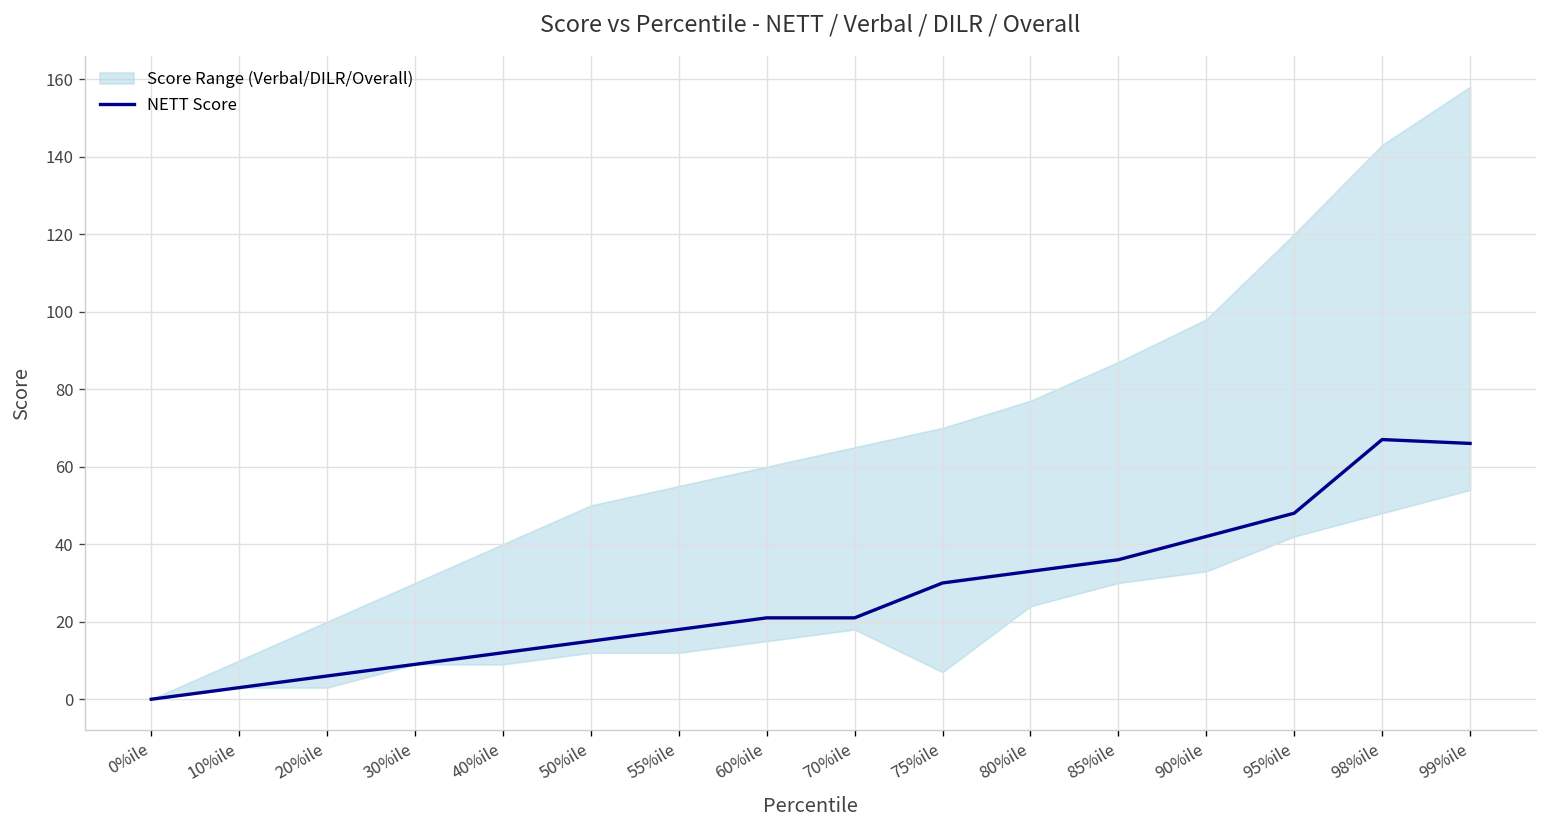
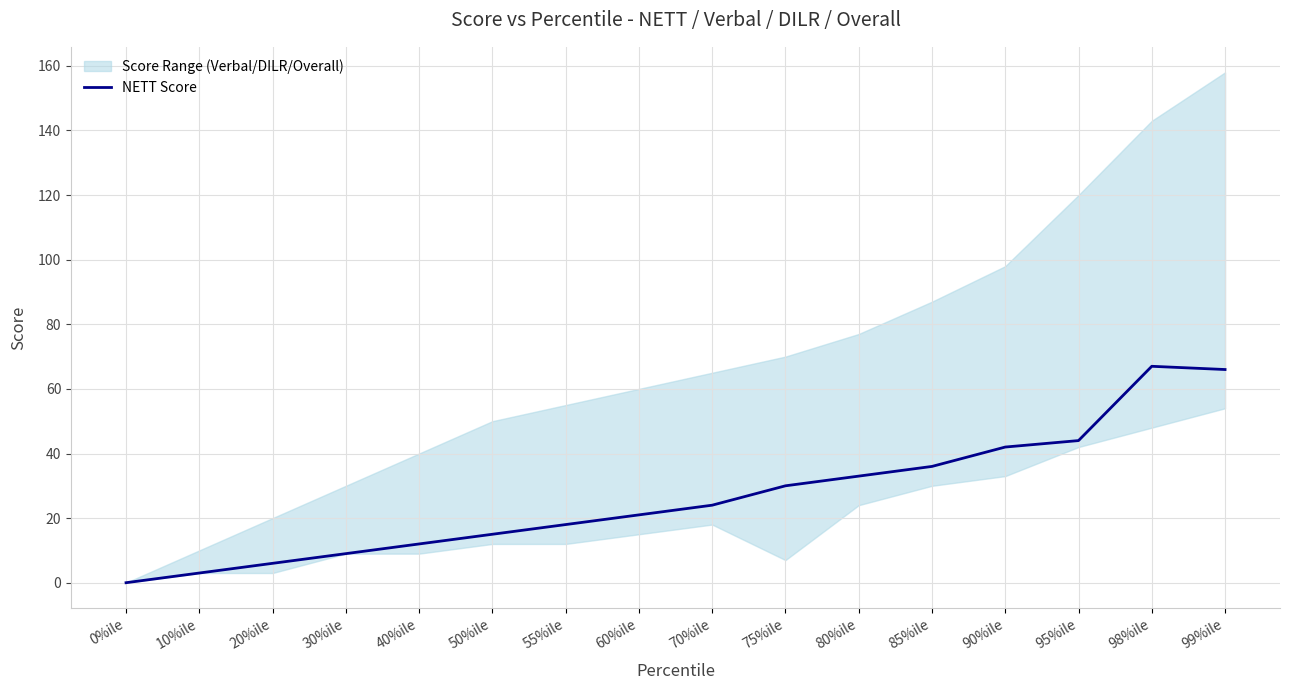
NETT Score, 70%ile: 21 -> 24
NETT Score, 95%ile: 48 -> 44
